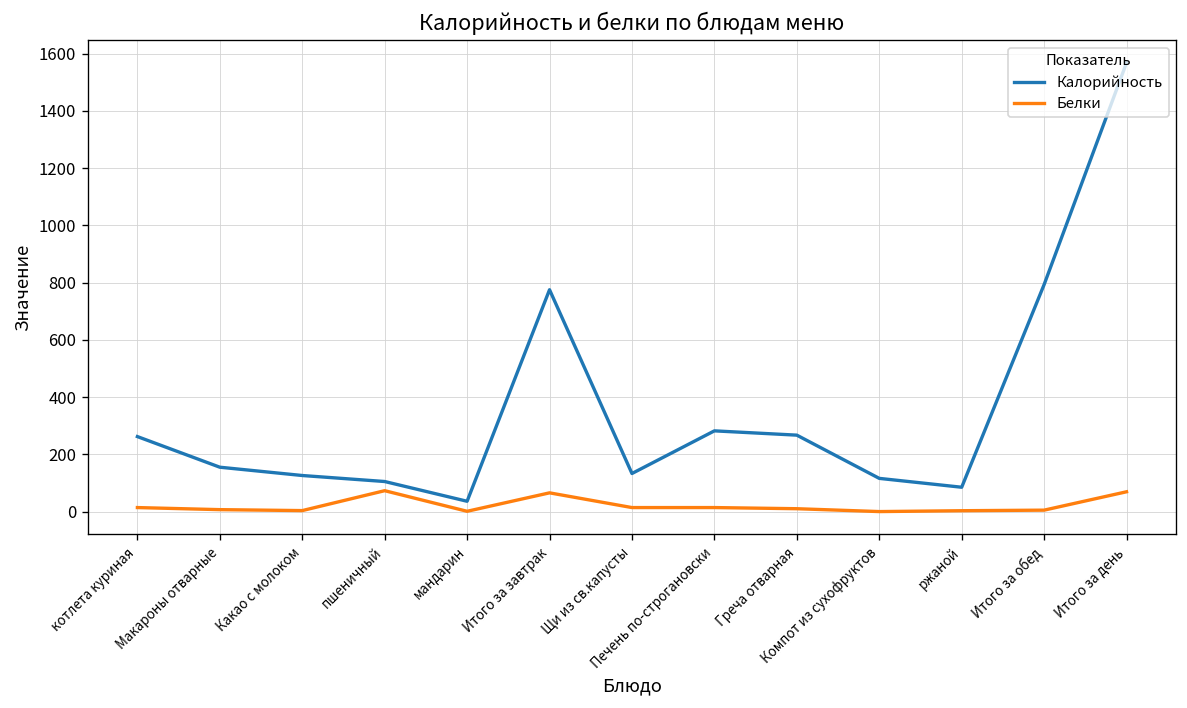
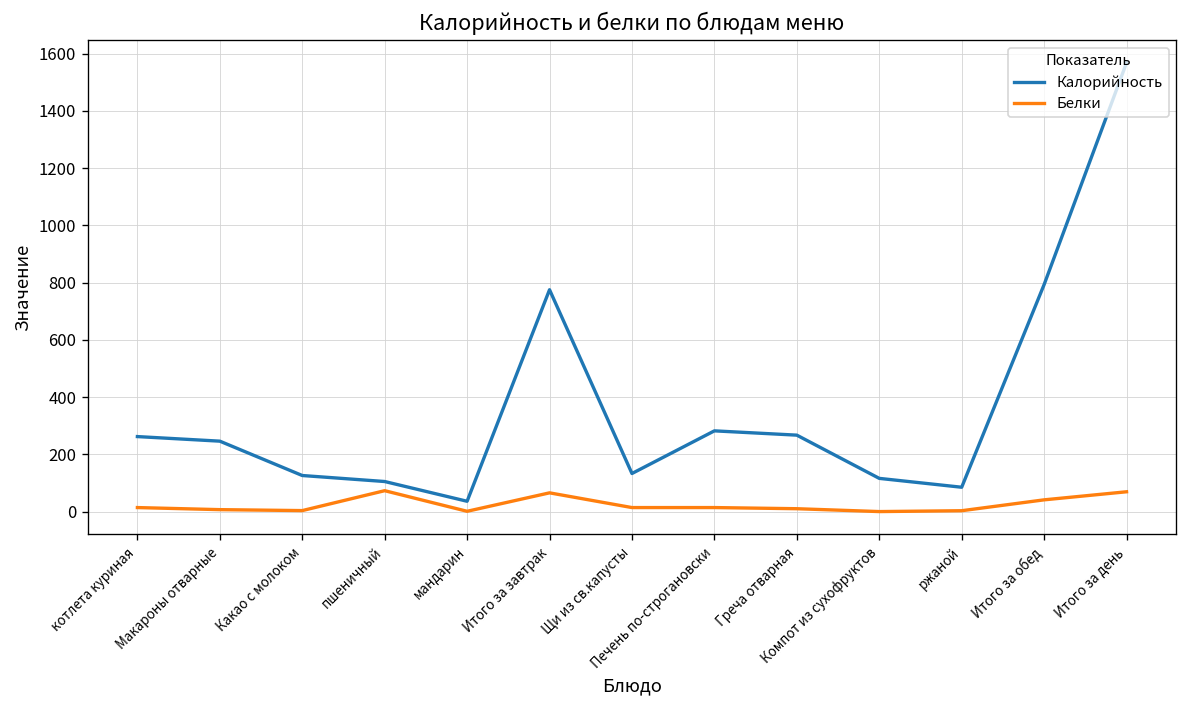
Калорийность, Макароны отварные: 160 -> 250
Белки, Итого за обед: 10 -> 40
